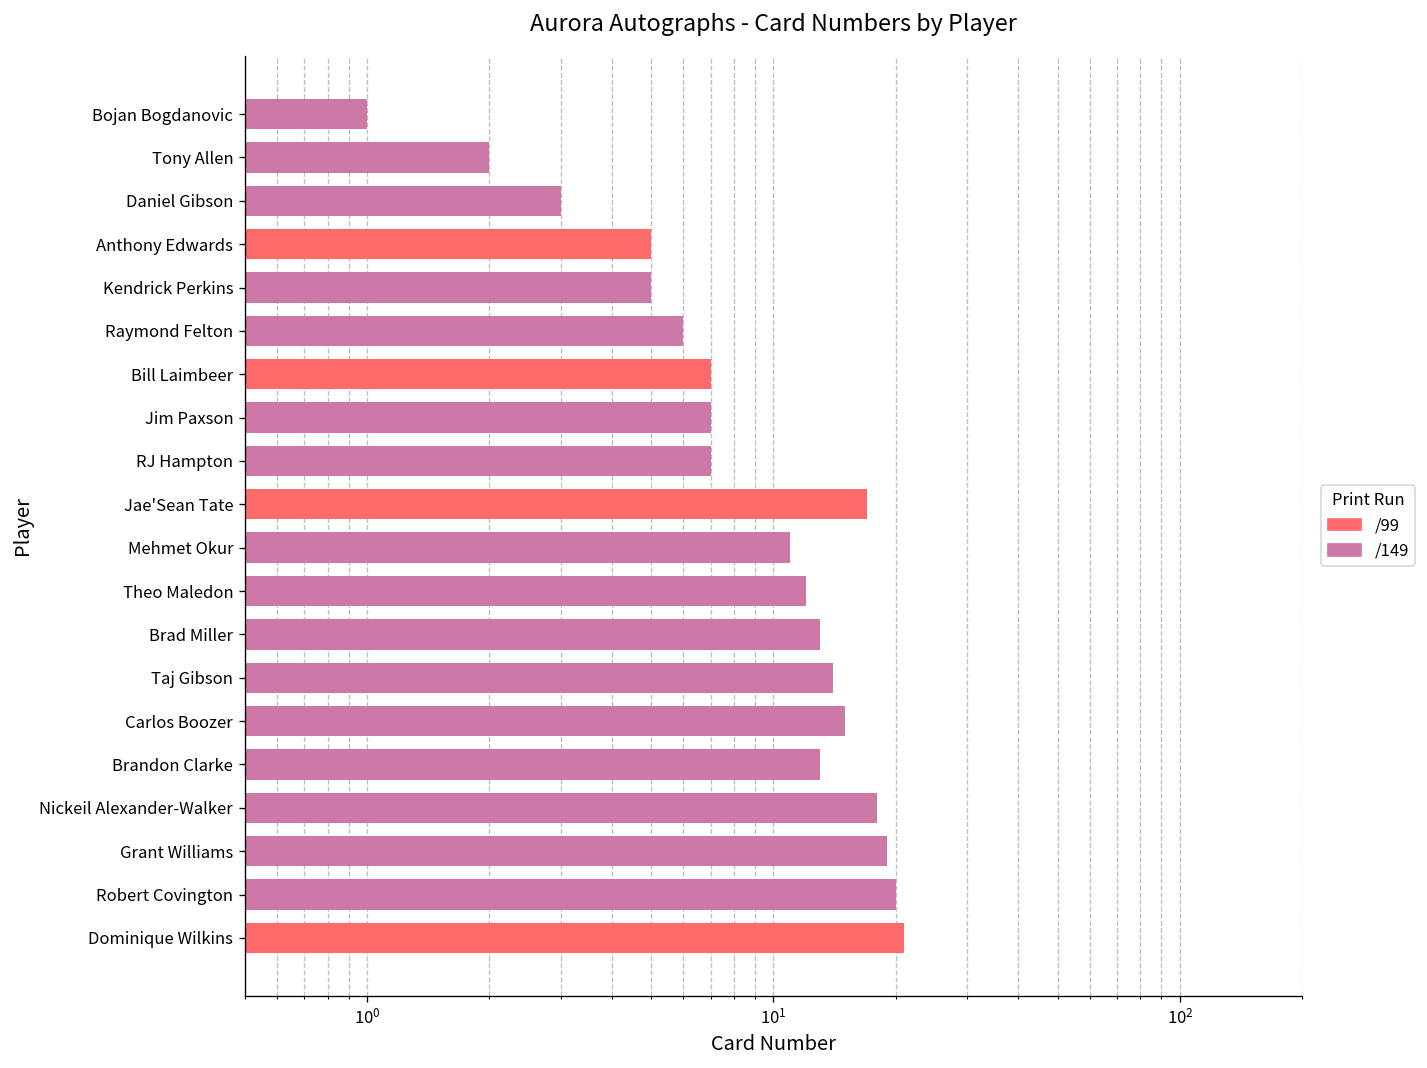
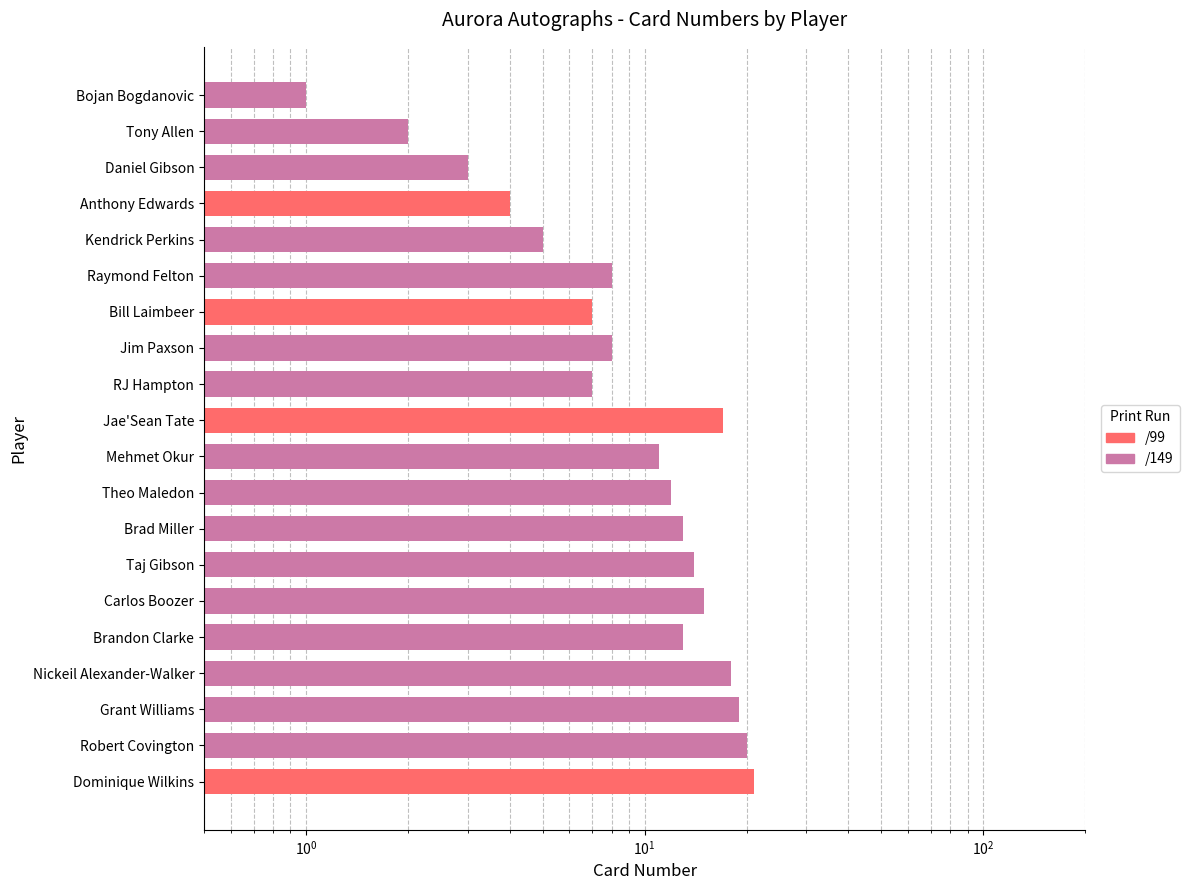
Anthony Edwards: 5 -> 4
Raymond Felton: 6 -> 8
Jim Paxson: 7 -> 8
